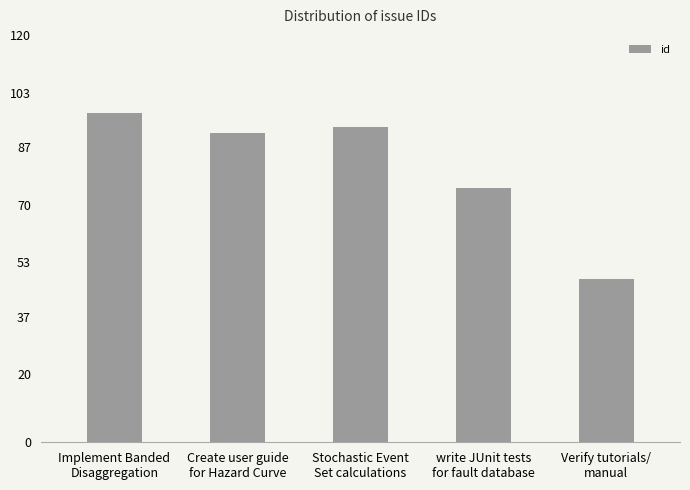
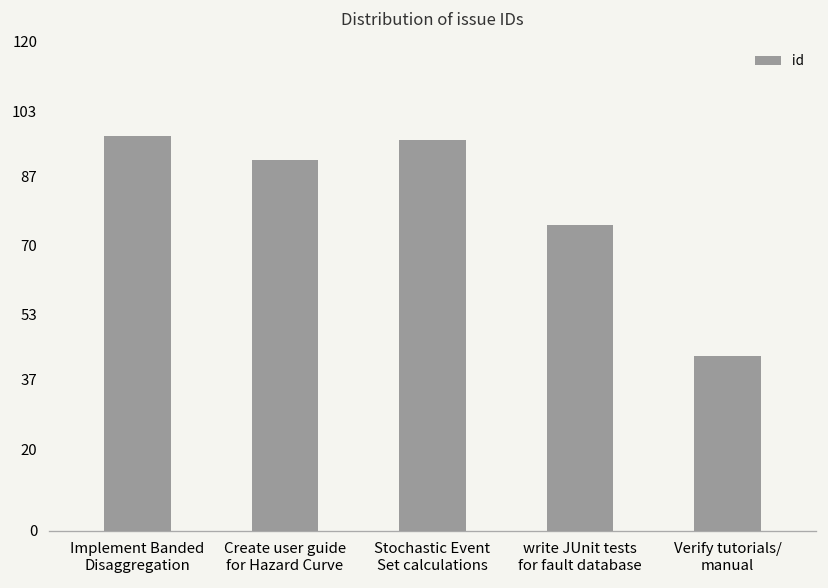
Stochastic Event Set calculations: 93 -> 96
Verify tutorials/ manual: 48 -> 43
